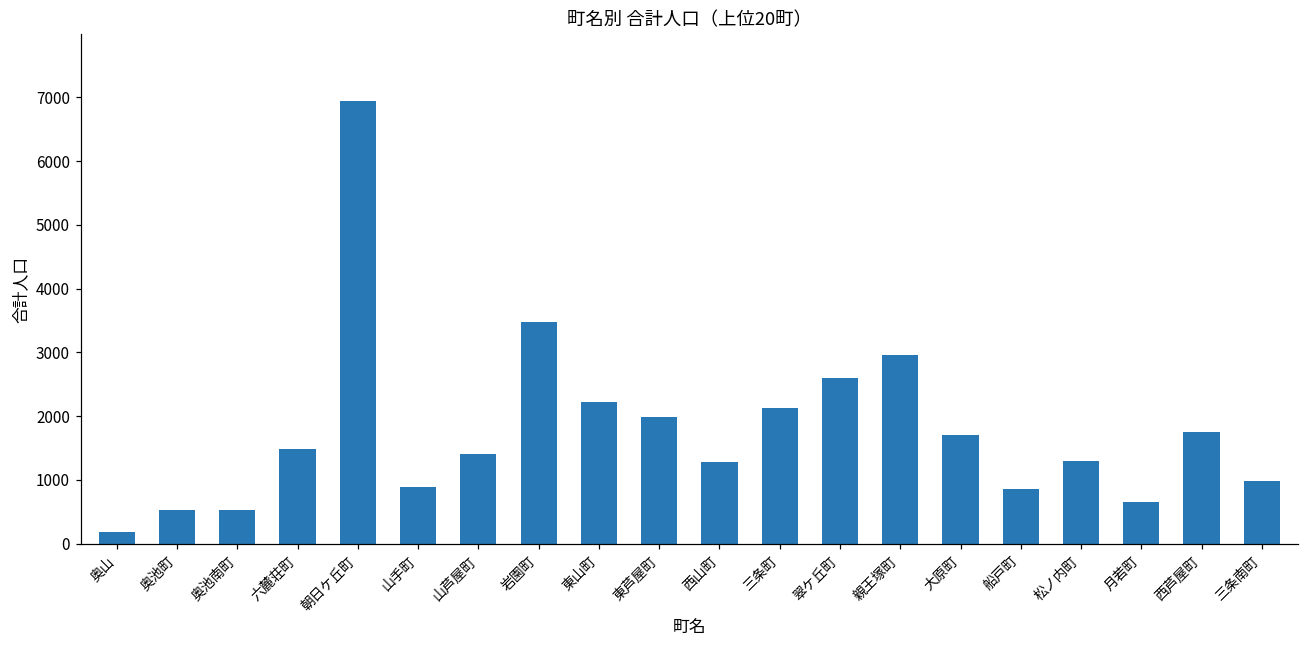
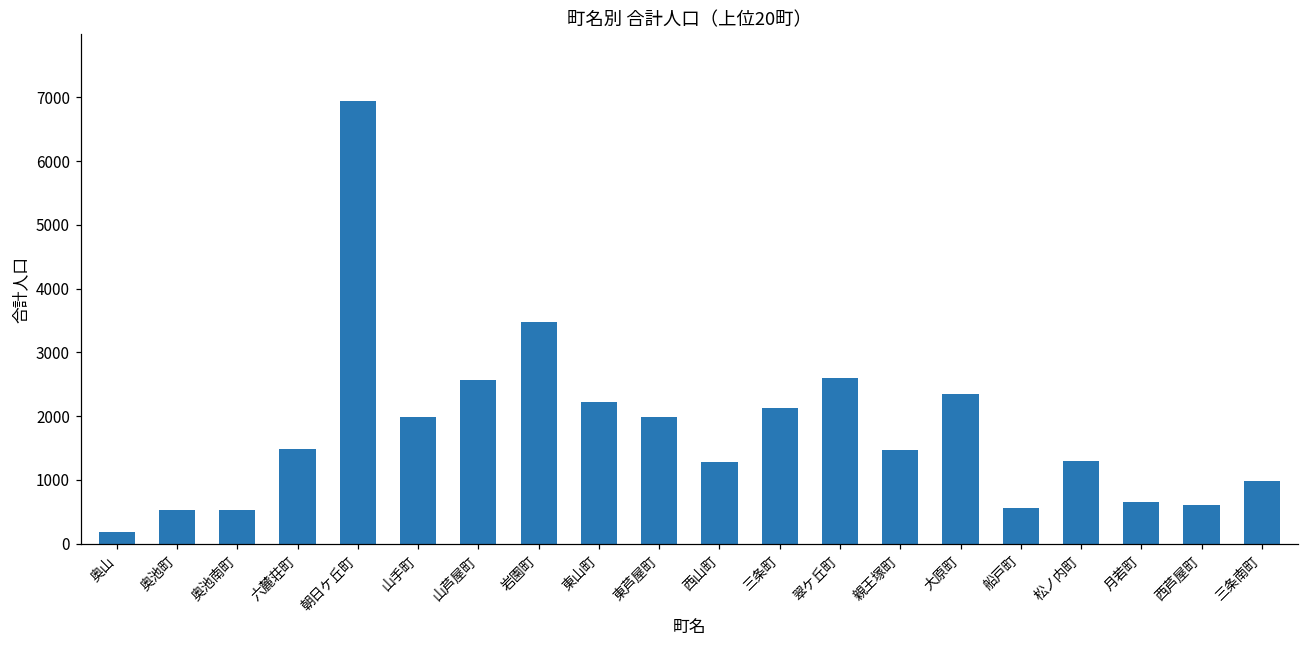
山手町: 900 -> 2000
山芦屋町: 1400 -> 2600
親王塚町: 3000 -> 1500
大原町: 1700 -> 2300
船戸町: 900 -> 600
西芦屋町: 1700 -> 600
